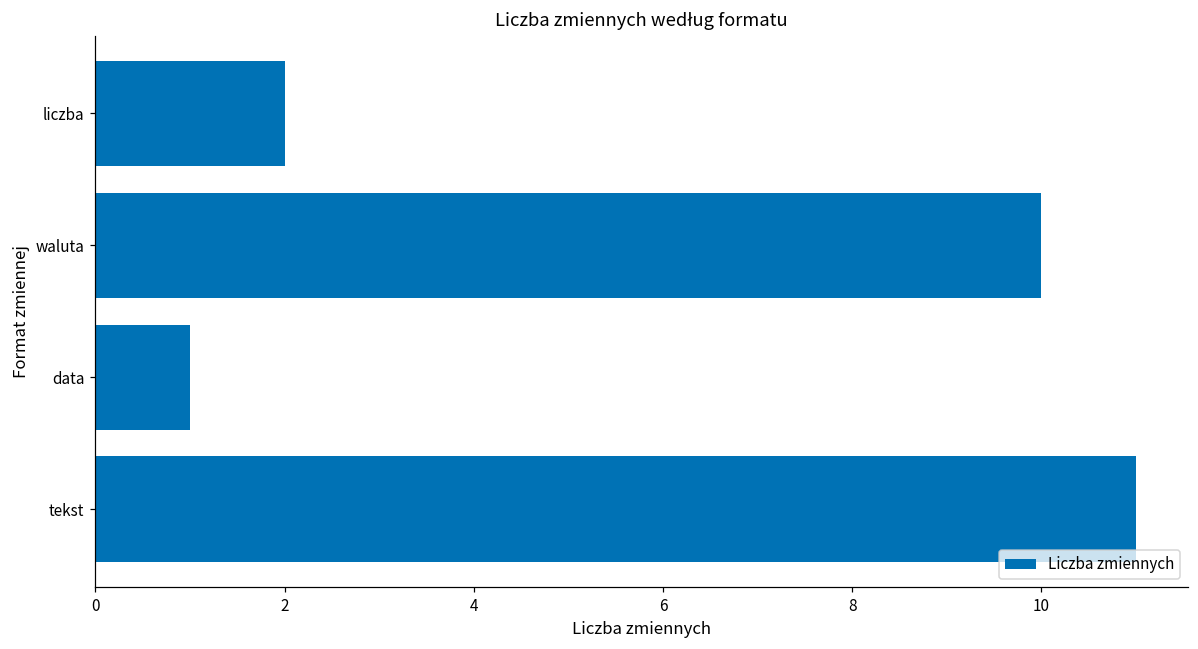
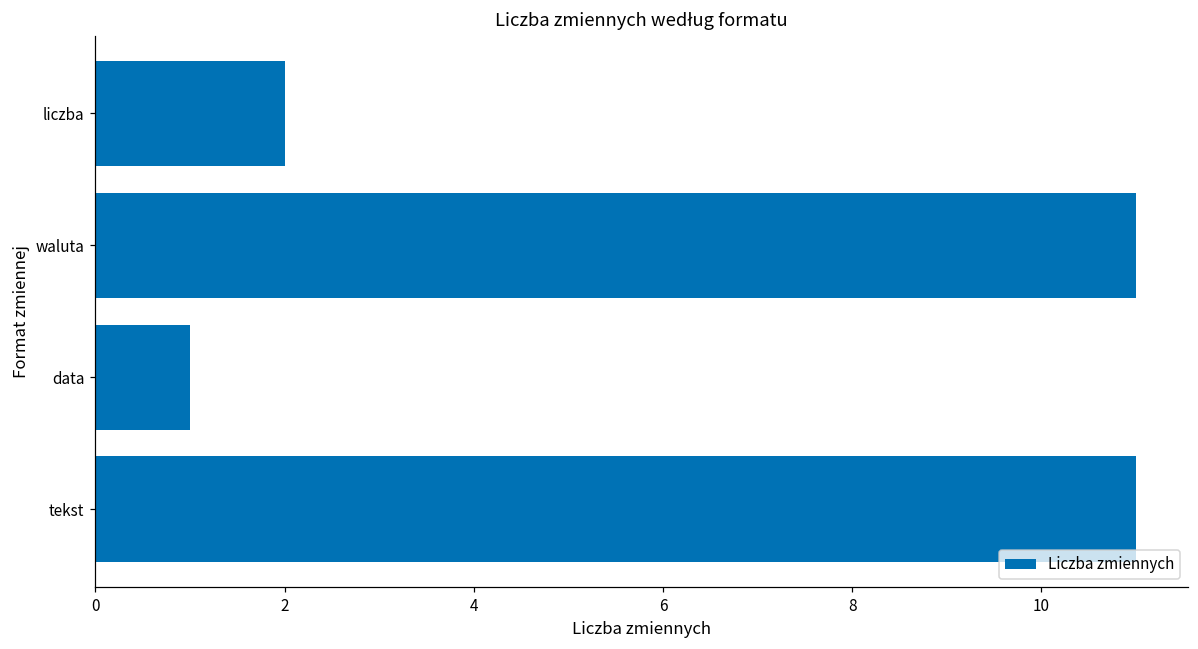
waluta: 10 -> 11
